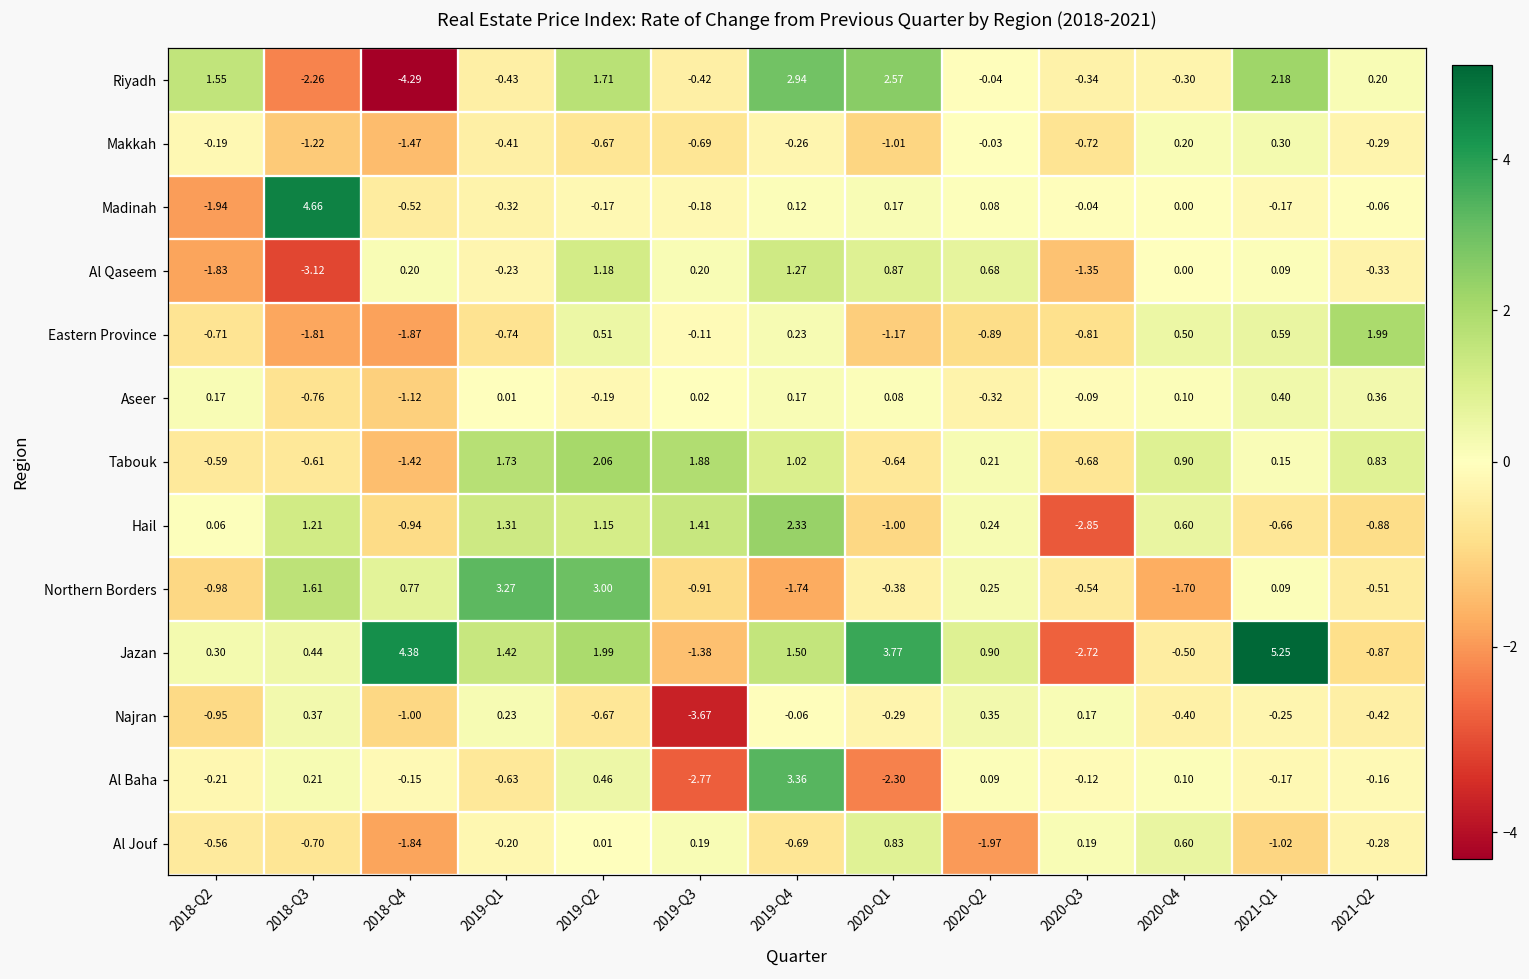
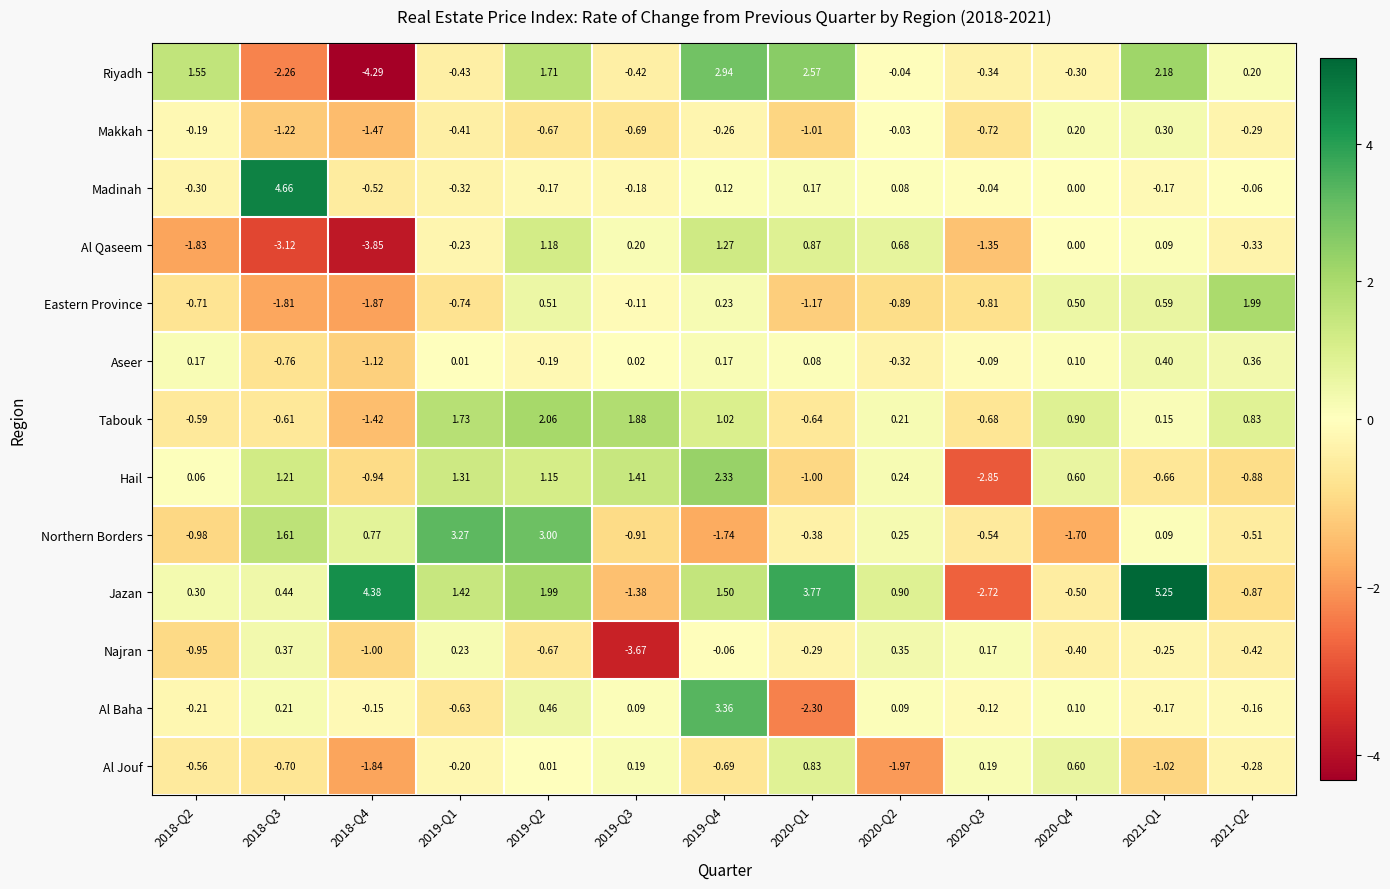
Madinah, 2018-Q2: -1.94 -> -0.30
Al Qaseem, 2018-Q4: 0.20 -> -3.85
Al Baha, 2019-Q3: -2.77 -> 0.09
